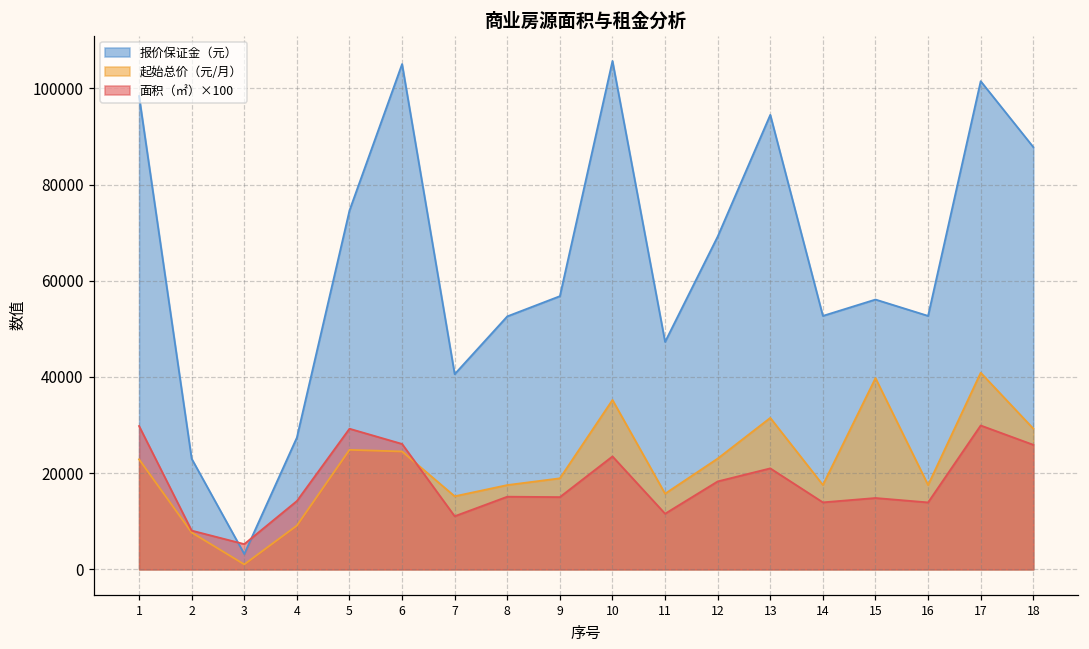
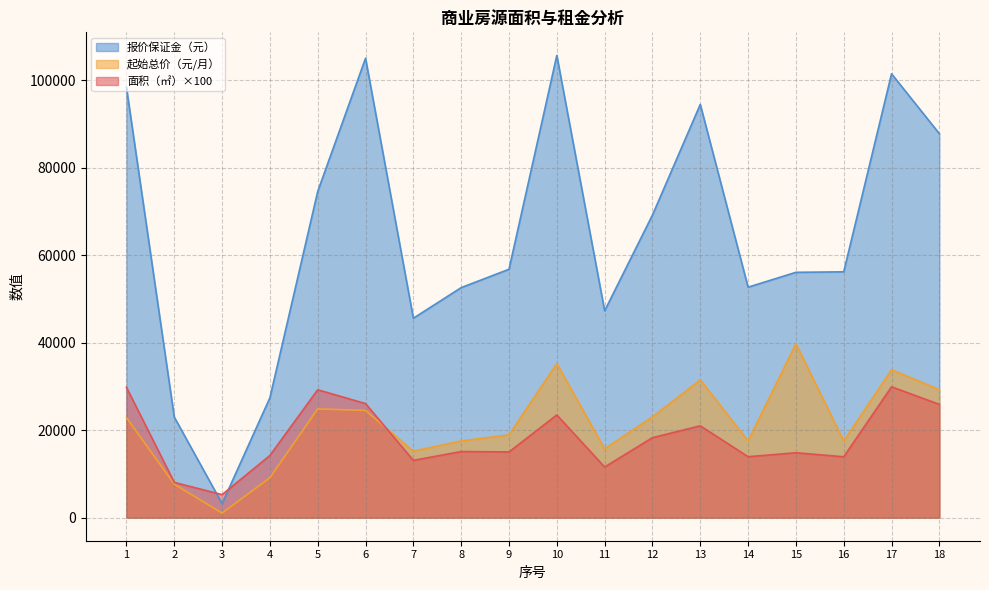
报价保证金（元）, 7: 41000 -> 46000
面积（㎡）×100, 7: 11000 -> 13000
报价保证金（元）, 16: 53000 -> 56000
起始总价（元/月）, 17: 41000 -> 34000
